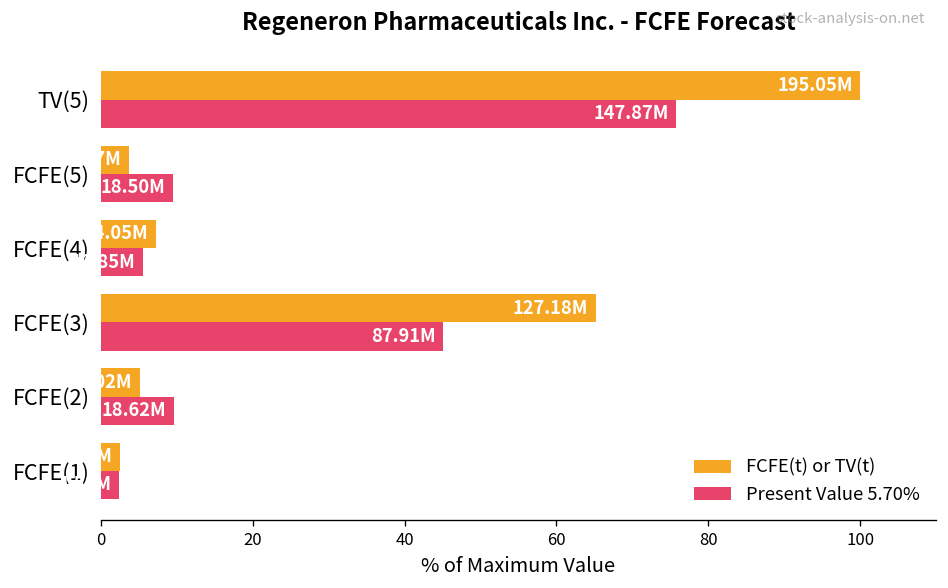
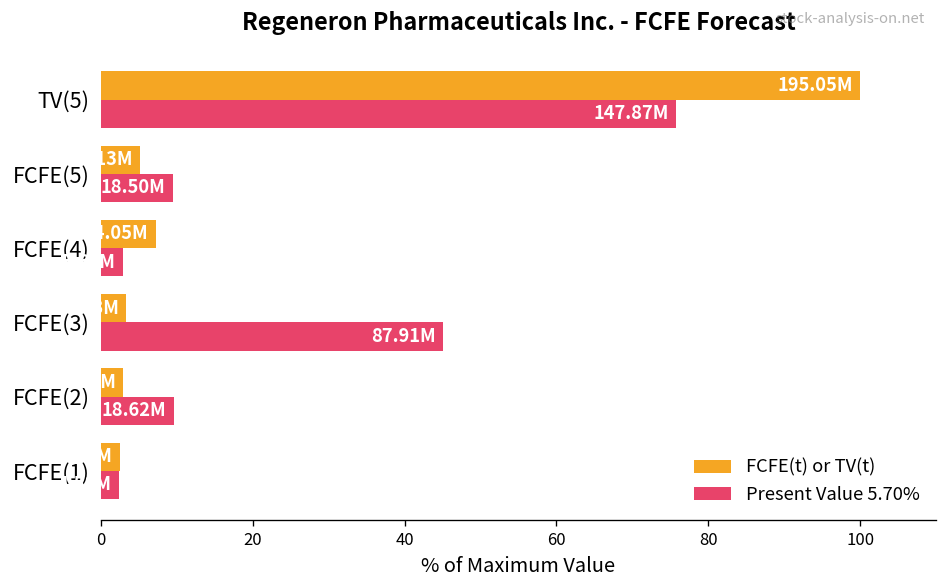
FCFE(t) or TV(t), FCFE(5): 4 -> 5
Present Value 5.70%, FCFE(4): 6 -> 3
FCFE(t) or TV(t), FCFE(3): 65 -> 3
FCFE(t) or TV(t), FCFE(2): 5 -> 3
